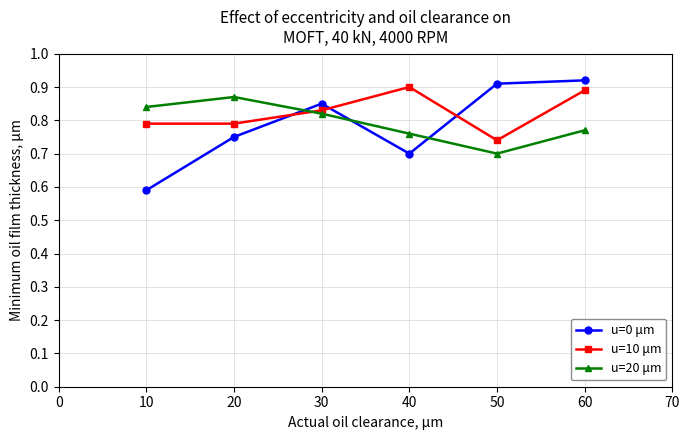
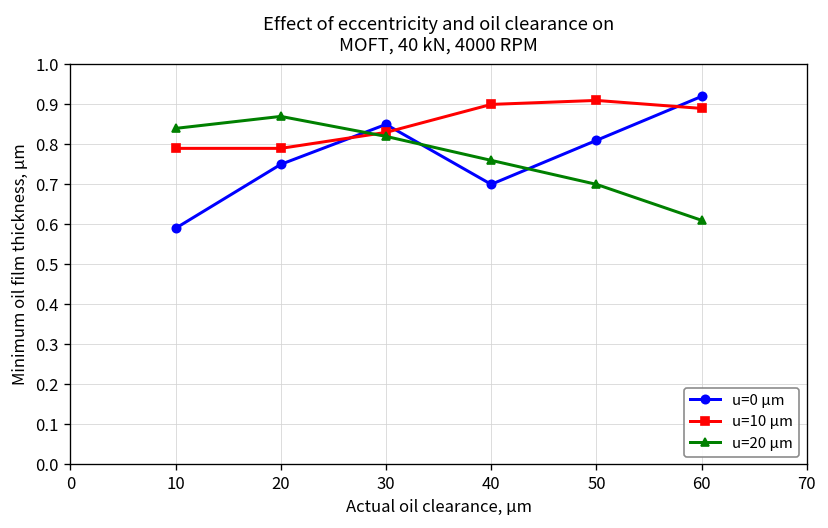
u=0 μm, 50: 0.91 -> 0.81
u=10 μm, 50: 0.74 -> 0.91
u=20 μm, 60: 0.77 -> 0.61
